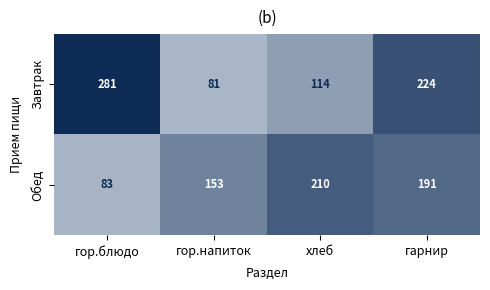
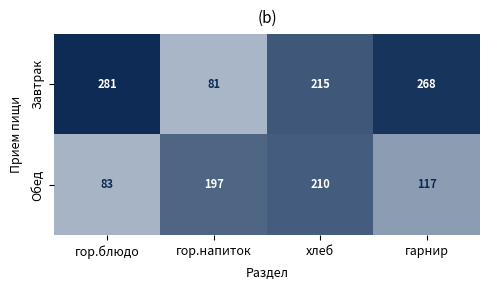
Завтрак, хлеб: 114 -> 215
Завтрак, гарнир: 224 -> 268
Обед, гор.напиток: 153 -> 197
Обед, гарнир: 191 -> 117
